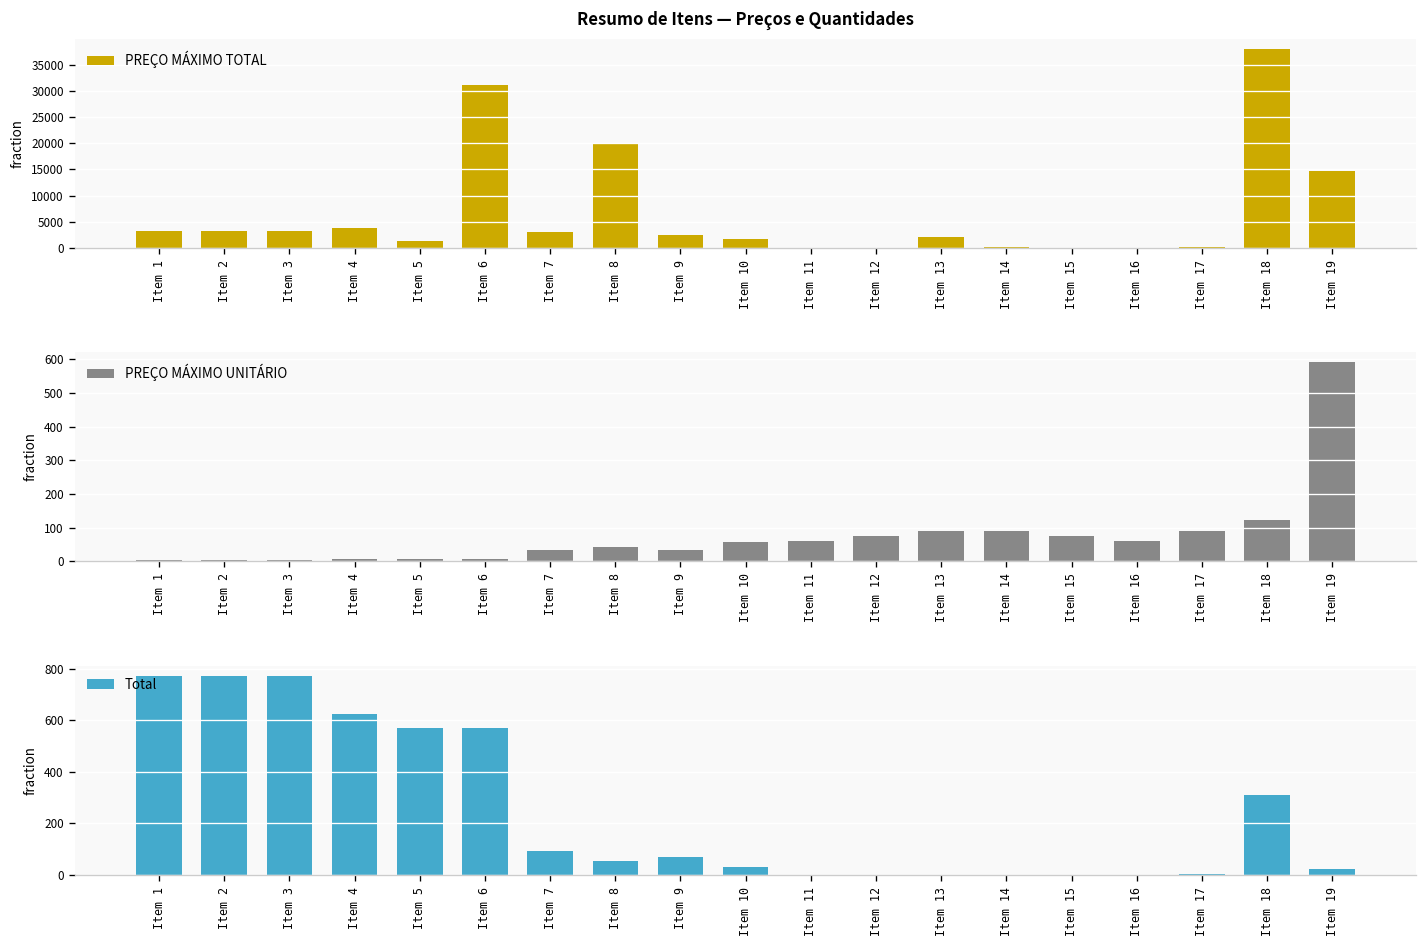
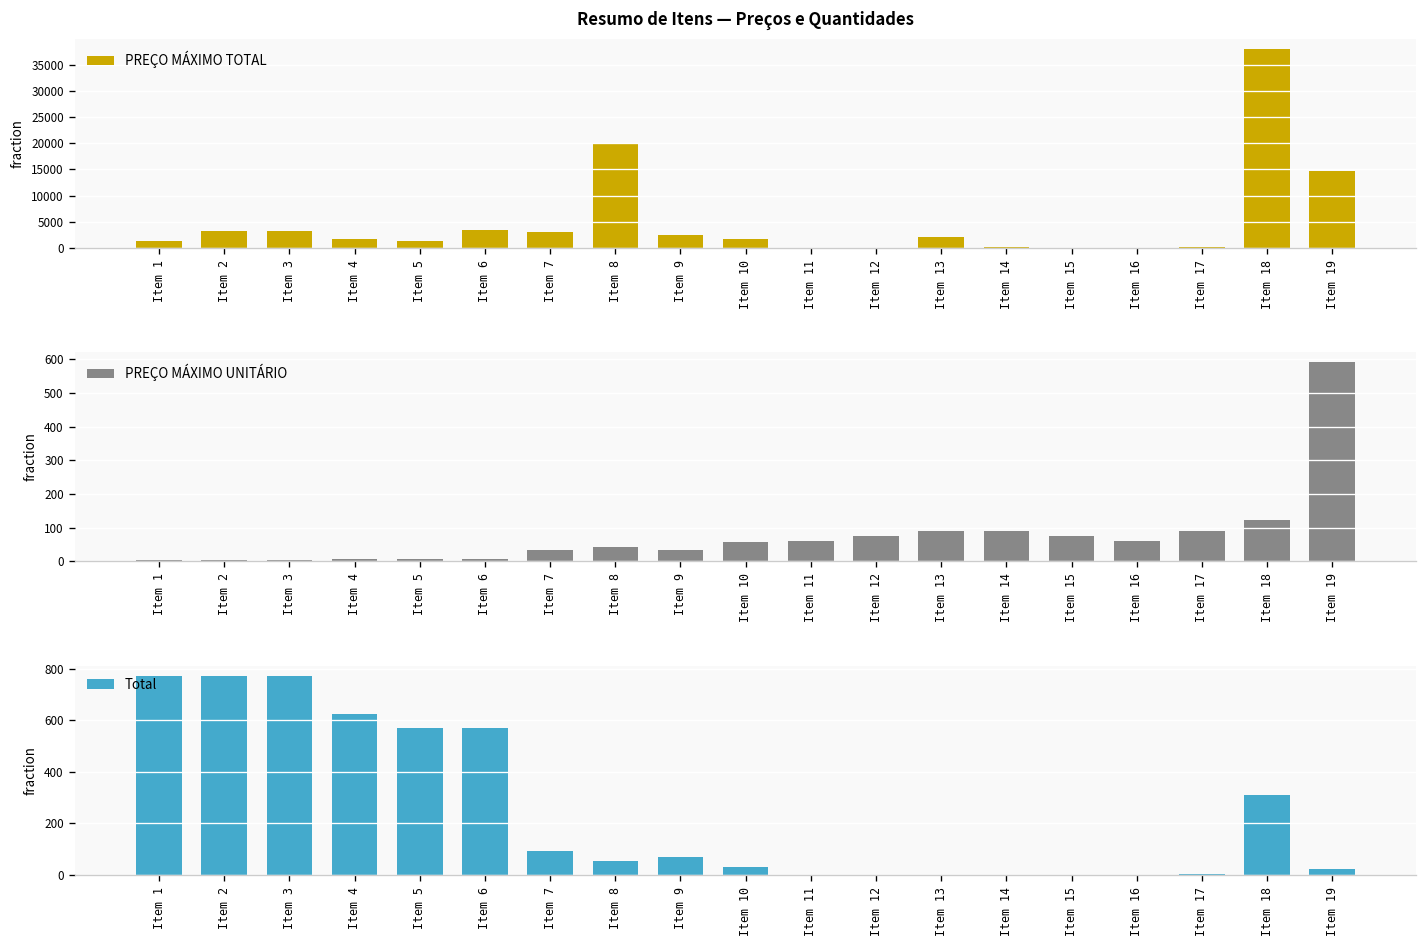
Resumo de Itens — Preços e Quantidades, Item 1: 3000 -> 1000
Resumo de Itens — Preços e Quantidades, Item 4: 4000 -> 2000
Resumo de Itens — Preços e Quantidades, Item 6: 31000 -> 3000
